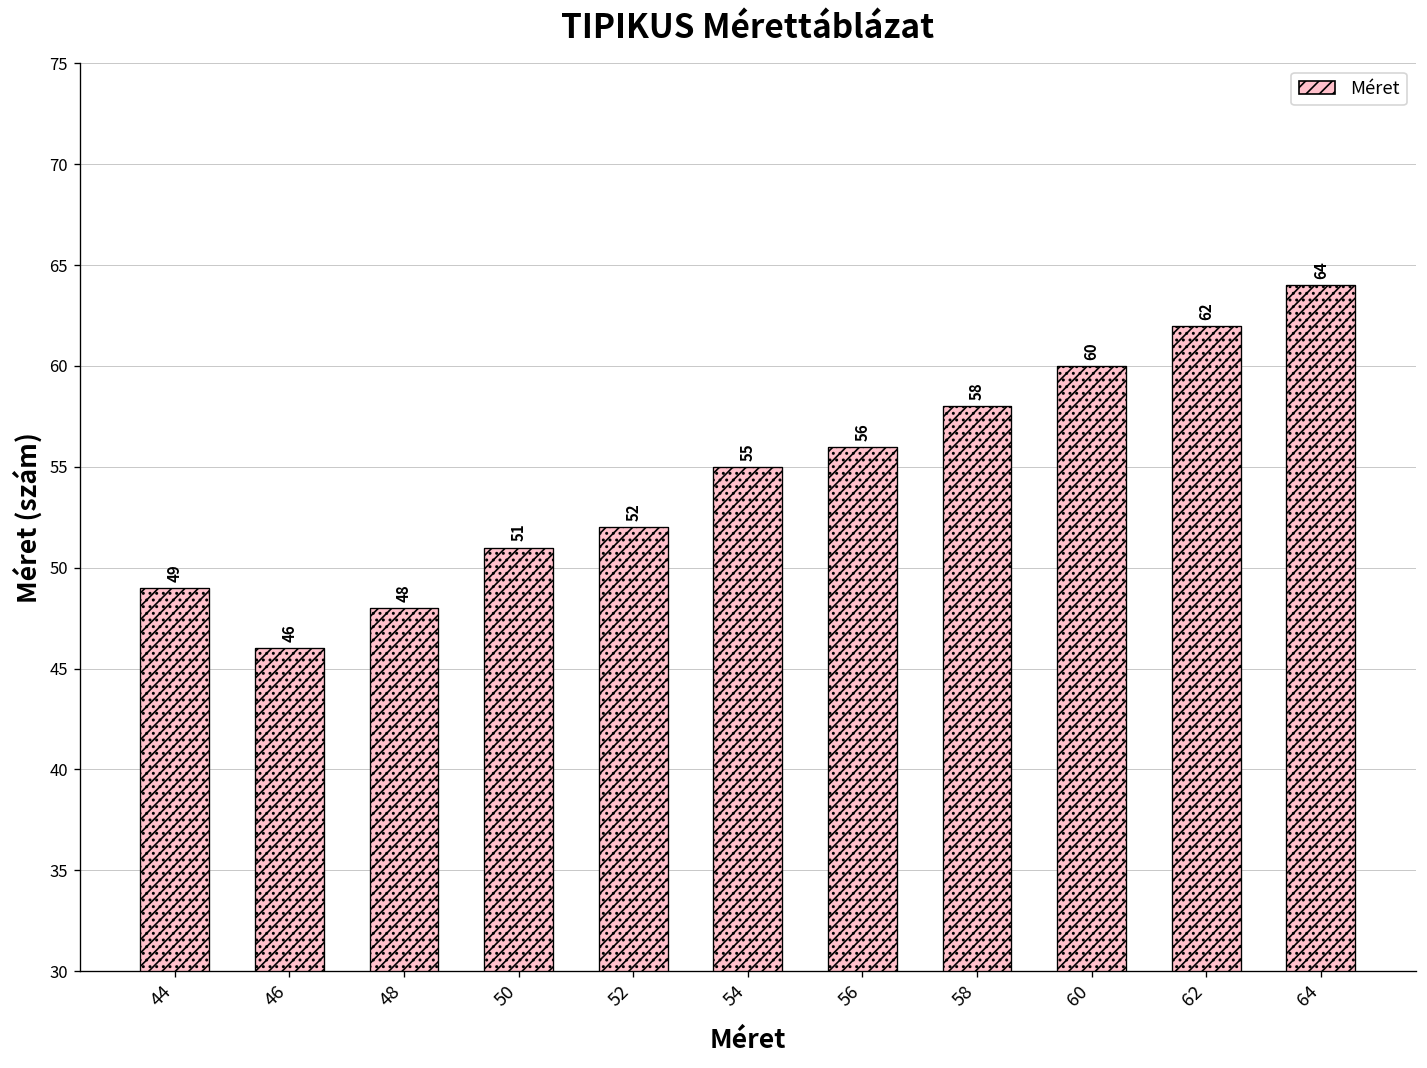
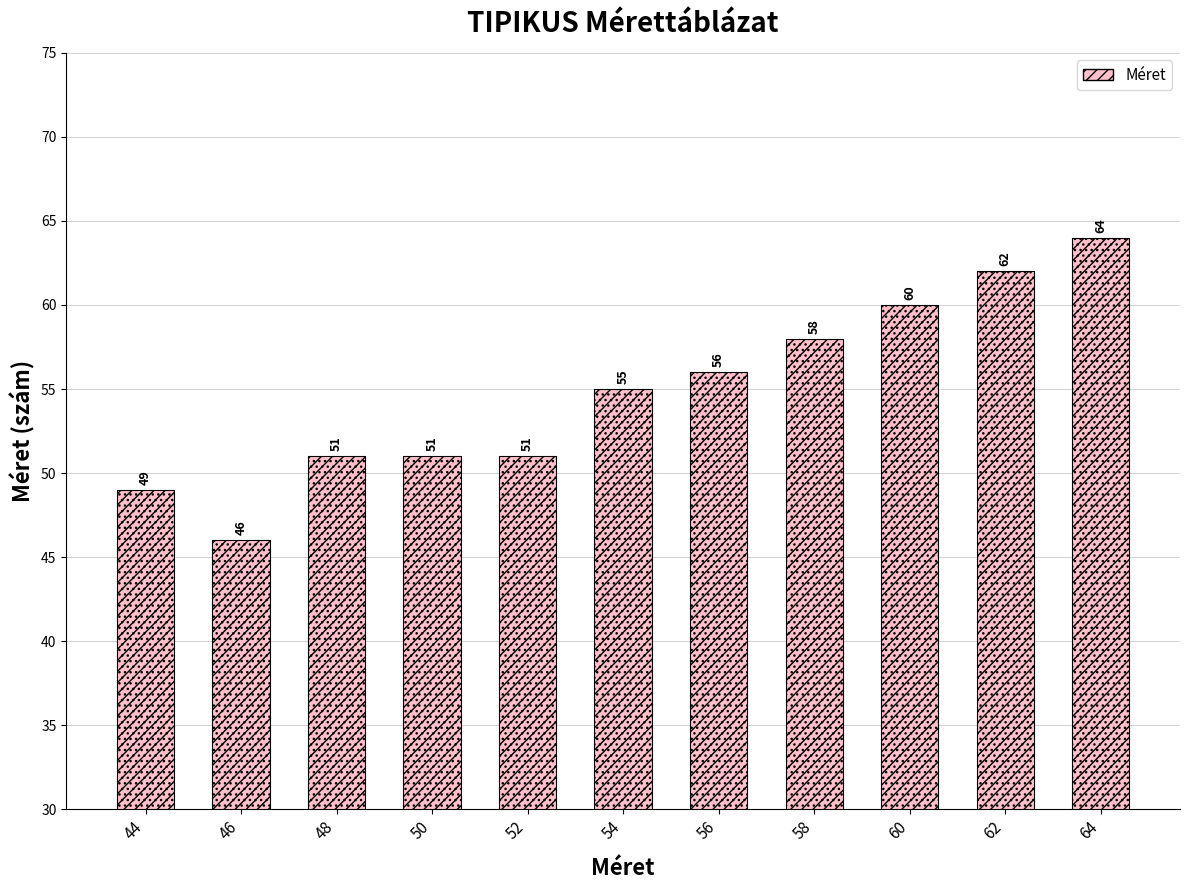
48: 48 -> 51
52: 52 -> 51
